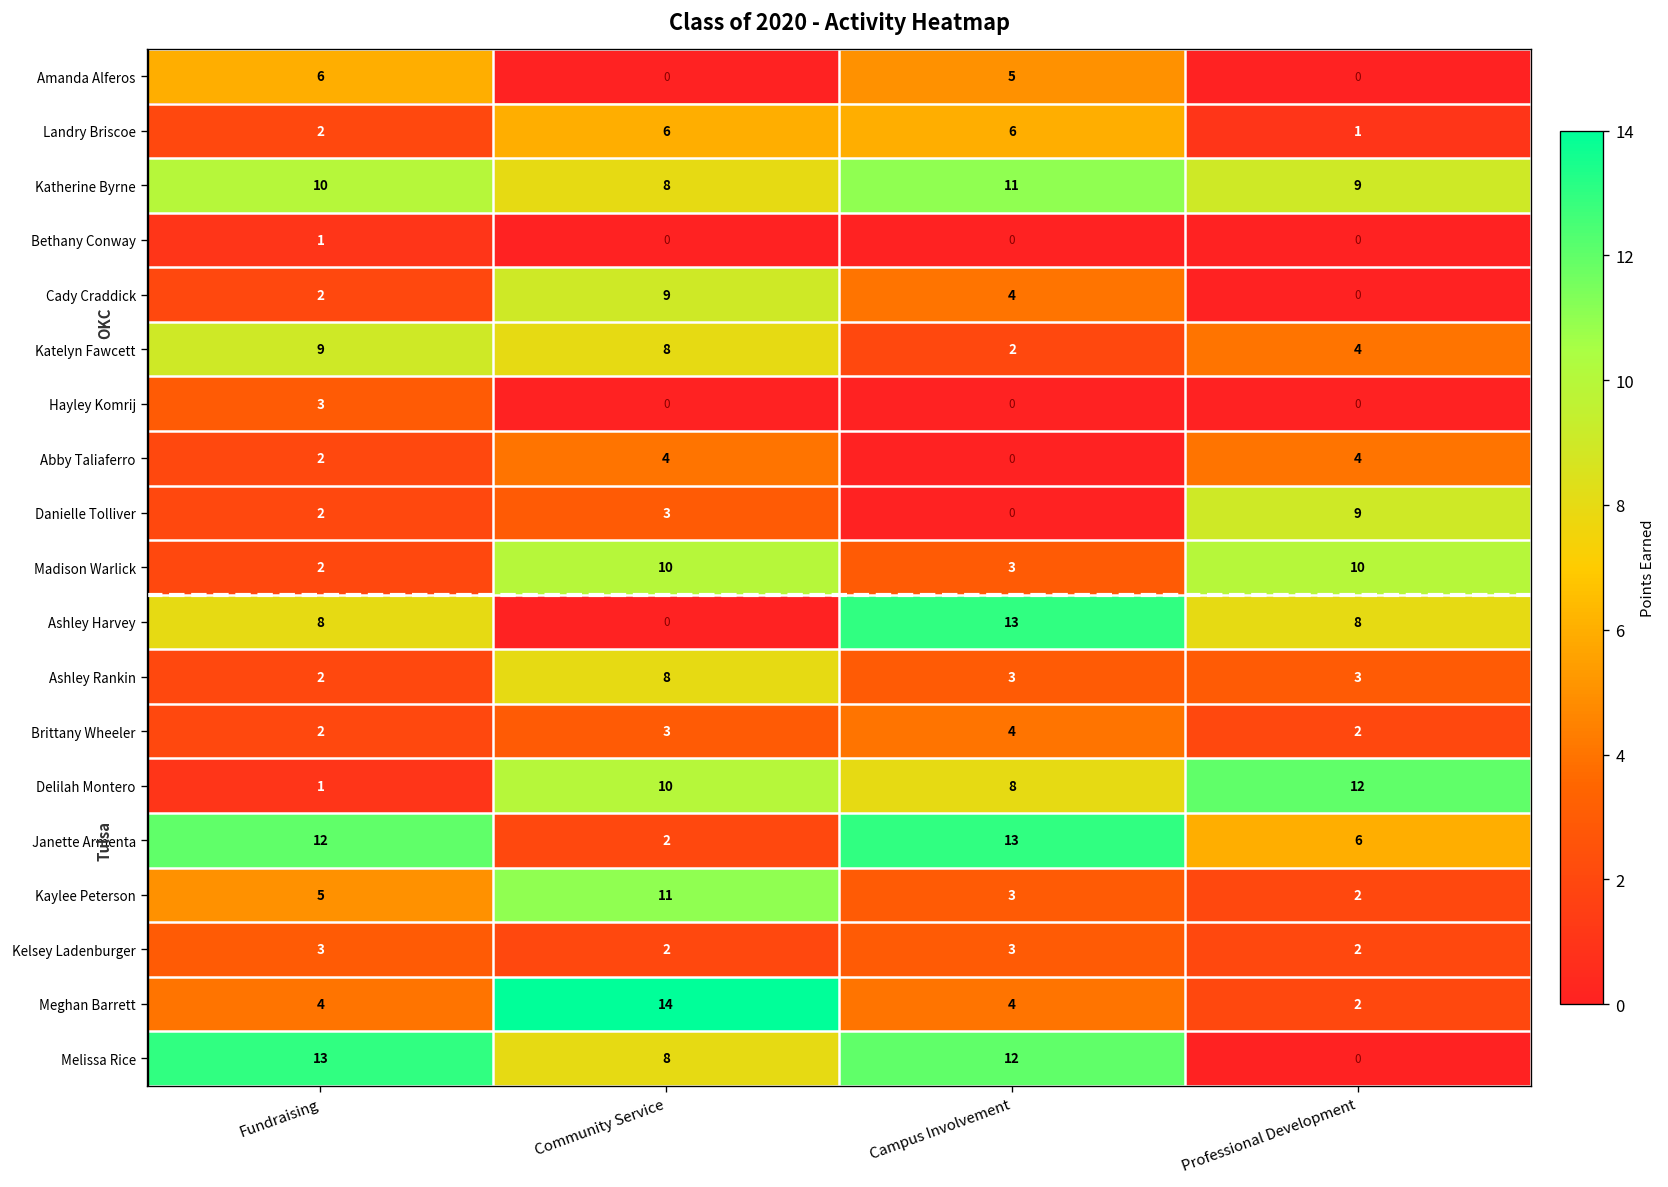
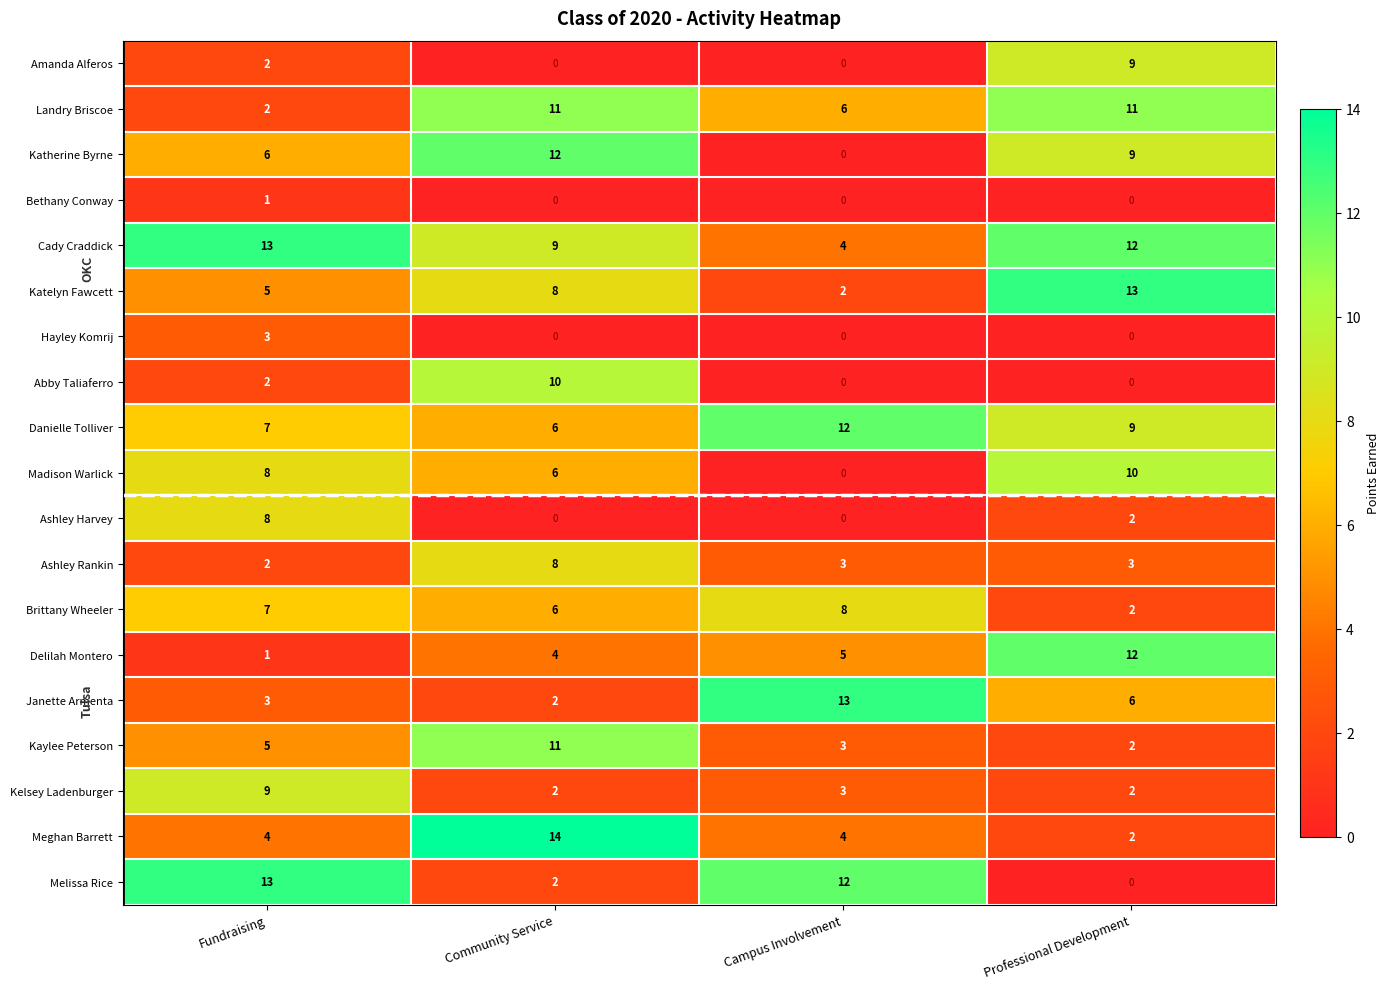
Amanda Alferos, Fundraising: 6 -> 2
Amanda Alferos, Campus Involvement: 5 -> 0
Amanda Alferos, Professional Development: 0 -> 9
Landry Briscoe, Community Service: 6 -> 11
Landry Briscoe, Professional Development: 1 -> 11
Katherine Byrne, Fundraising: 10 -> 6
Katherine Byrne, Community Service: 8 -> 12
Katherine Byrne, Campus Involvement: 11 -> 0
Cady Craddick, Fundraising: 2 -> 13
Cady Craddick, Professional Development: 0 -> 12
Katelyn Fawcett, Fundraising: 9 -> 5
Katelyn Fawcett, Professional Development: 4 -> 13
Abby Taliaferro, Community Service: 4 -> 10
Abby Taliaferro, Professional Development: 4 -> 0
Danielle Tolliver, Fundraising: 2 -> 7
Danielle Tolliver, Community Service: 3 -> 6
Danielle Tolliver, Campus Involvement: 0 -> 12
Madison Warlick, Fundraising: 2 -> 8
Madison Warlick, Community Service: 10 -> 6
Madison Warlick, Campus Involvement: 3 -> 0
Ashley Harvey, Campus Involvement: 13 -> 0
Ashley Harvey, Professional Development: 8 -> 2
Brittany Wheeler, Fundraising: 2 -> 7
Brittany Wheeler, Community Service: 3 -> 6
Brittany Wheeler, Campus Involvement: 4 -> 8
Delilah Montero, Community Service: 10 -> 4
Delilah Montero, Campus Involvement: 8 -> 5
Janette Armenta, Fundraising: 12 -> 3
Kelsey Ladenburger, Fundraising: 3 -> 9
Melissa Rice, Community Service: 8 -> 2
